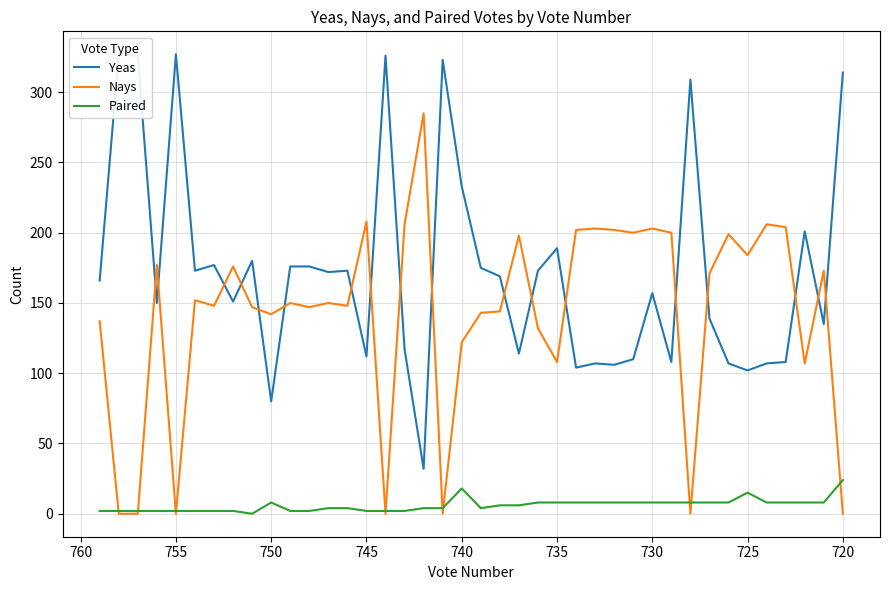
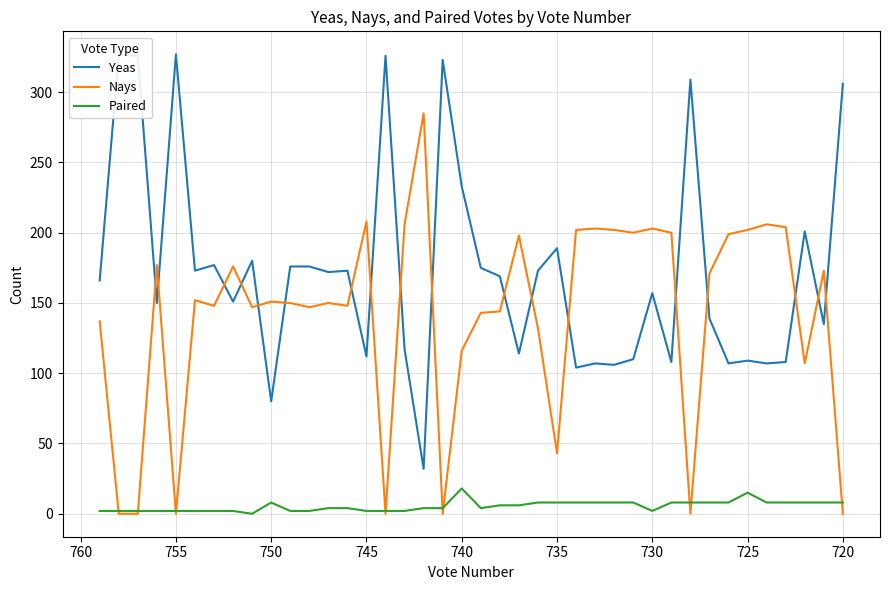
Nays, 750: 142 -> 151
Nays, 740: 122 -> 116
Nays, 735: 108 -> 43
Paired, 730: 8 -> 2
Yeas, 725: 102 -> 109
Nays, 725: 184 -> 202
Yeas, 720: 314 -> 306
Paired, 720: 24 -> 8
